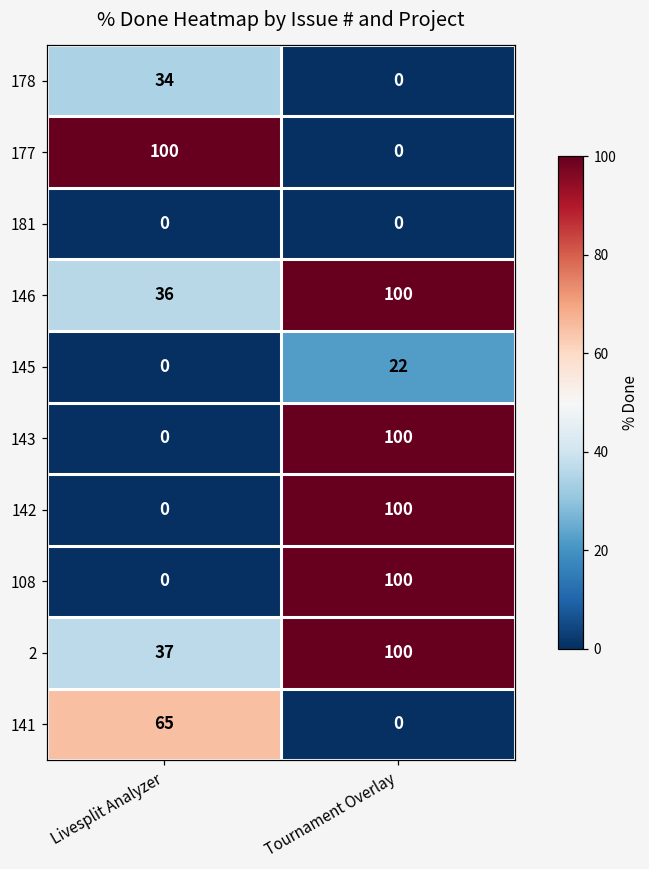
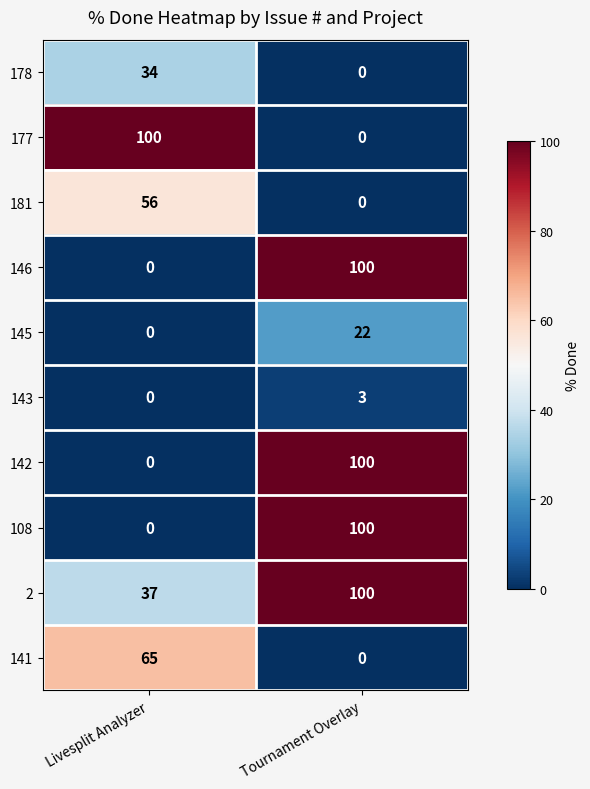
181, Livesplit Analyzer: 0 -> 56
146, Livesplit Analyzer: 36 -> 0
143, Tournament Overlay: 100 -> 3
